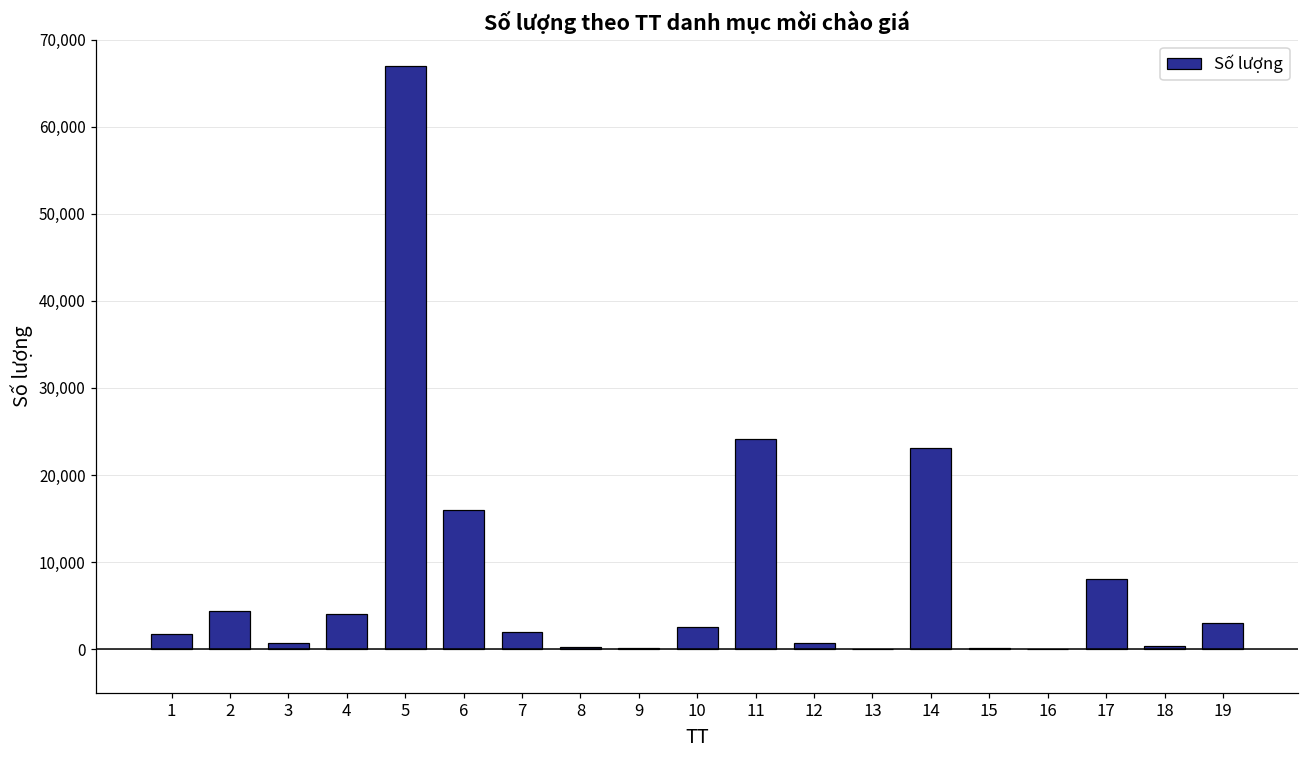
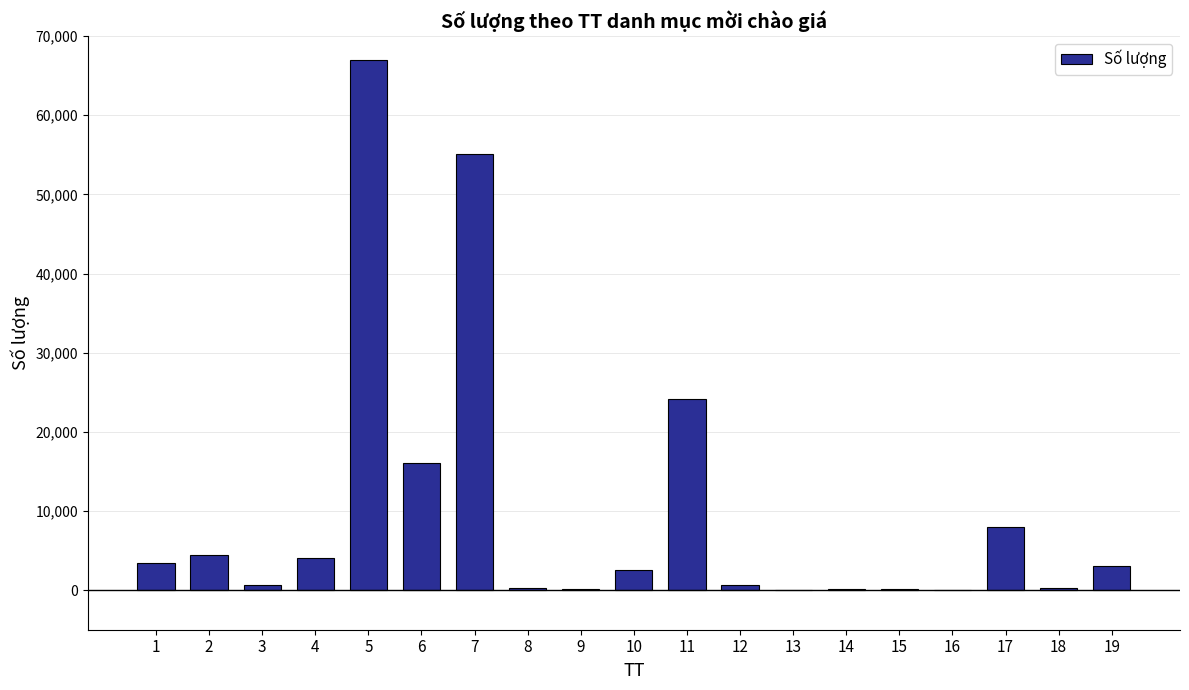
1: 2,000 -> 3,000
7: 2,000 -> 55,000
14: 23,000 -> 0
